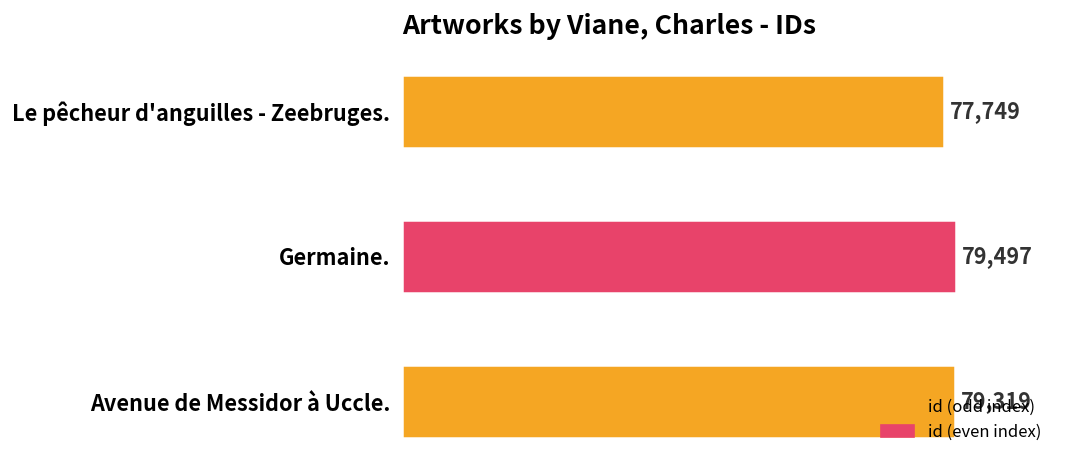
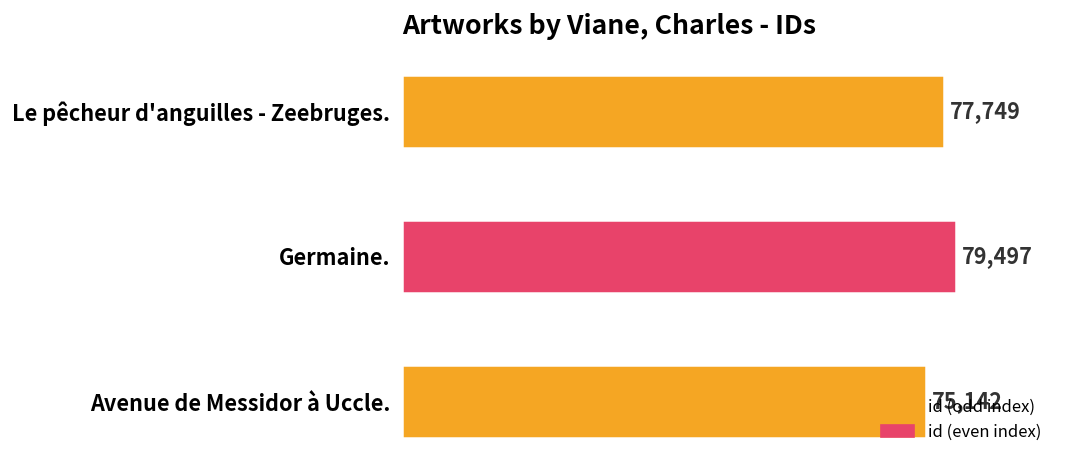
Avenue de Messidor à Uccle.: 79,319 -> 75,142
